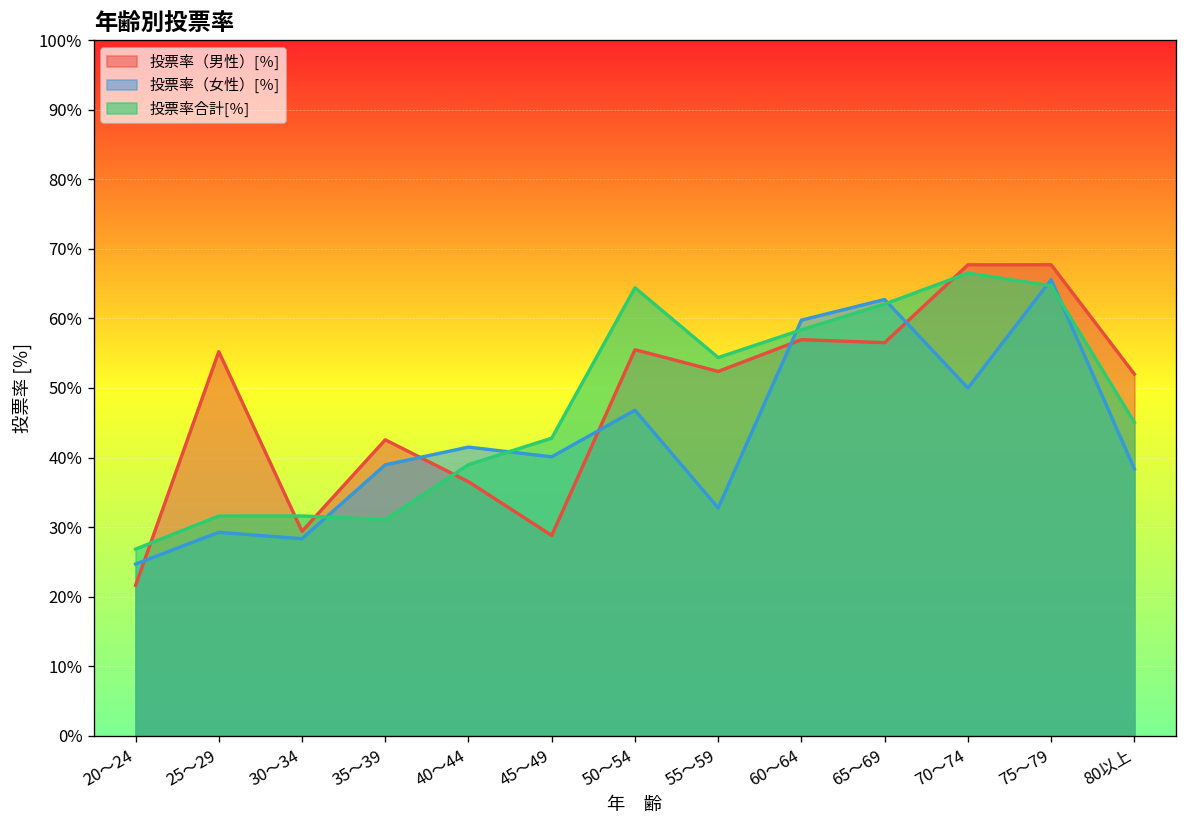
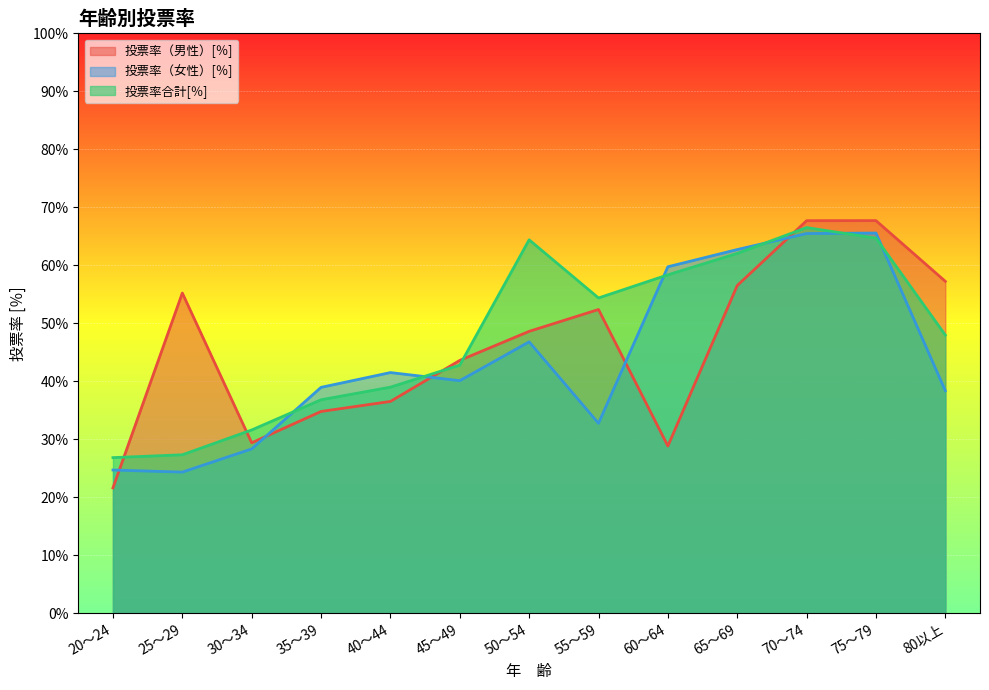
投票率（女性）[％], 25～29: 29% -> 24%
投票率合計[％], 25～29: 32% -> 27%
投票率（男性）[％], 35～39: 43% -> 35%
投票率合計[％], 35～39: 31% -> 37%
投票率（男性）[％], 45～49: 29% -> 44%
投票率（男性）[％], 50～54: 56% -> 49%
投票率（男性）[％], 60～64: 57% -> 29%
投票率（女性）[％], 70～74: 50% -> 65%
投票率（男性）[％], 80以上: 52% -> 57%
投票率合計[％], 80以上: 45% -> 48%
